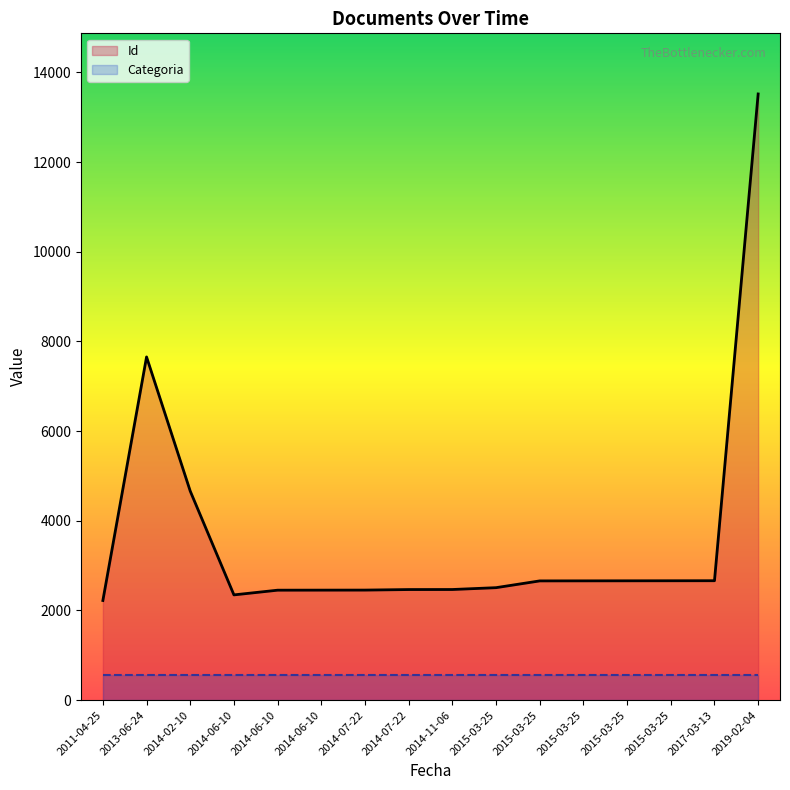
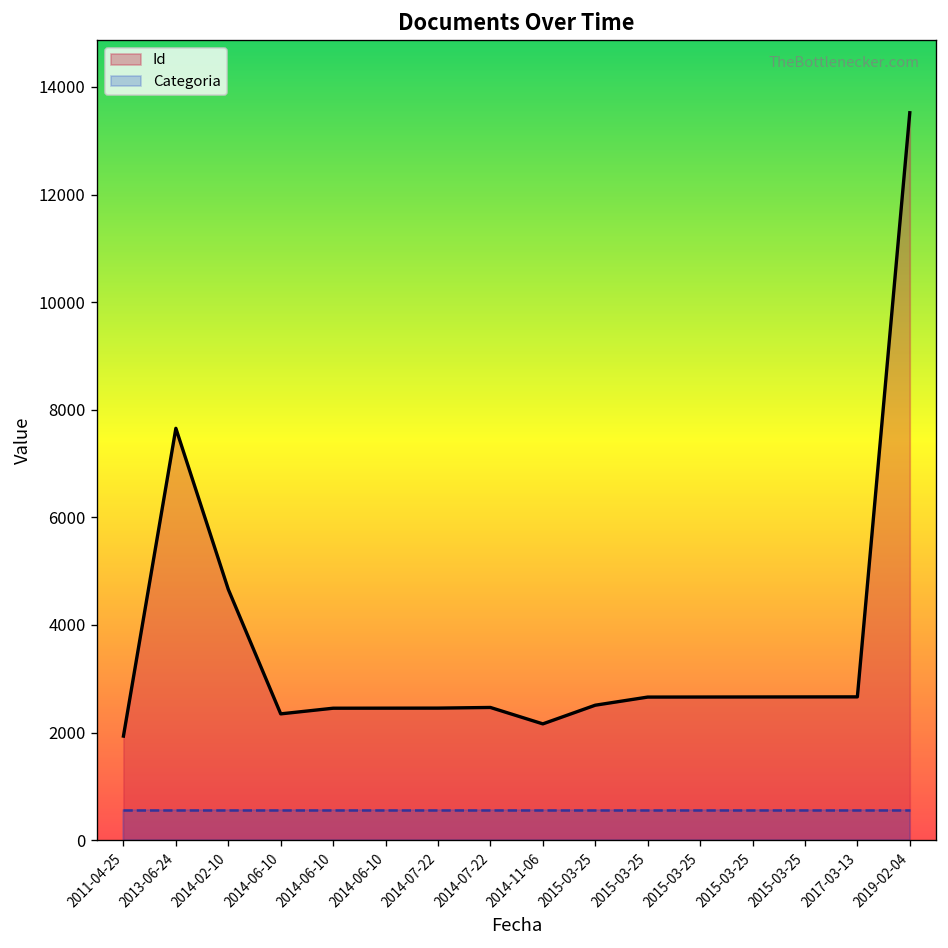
Id, 2011-04-25: 2200 -> 1900
Id, 2014-11-06: 2500 -> 2200
